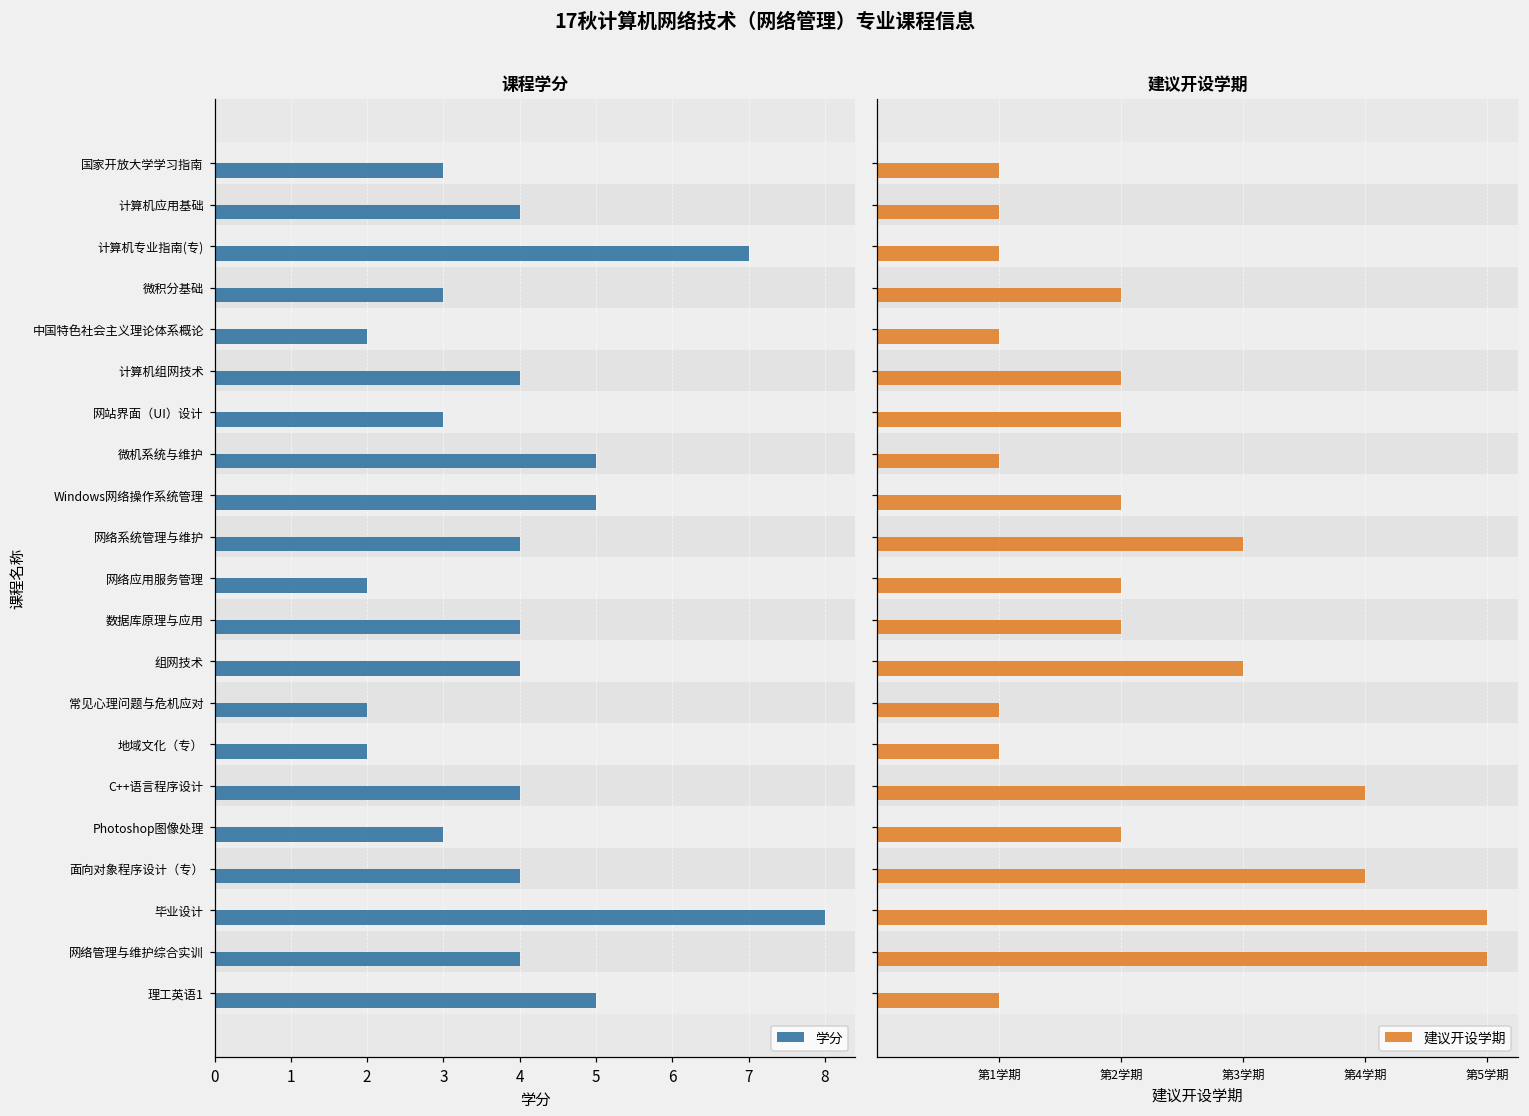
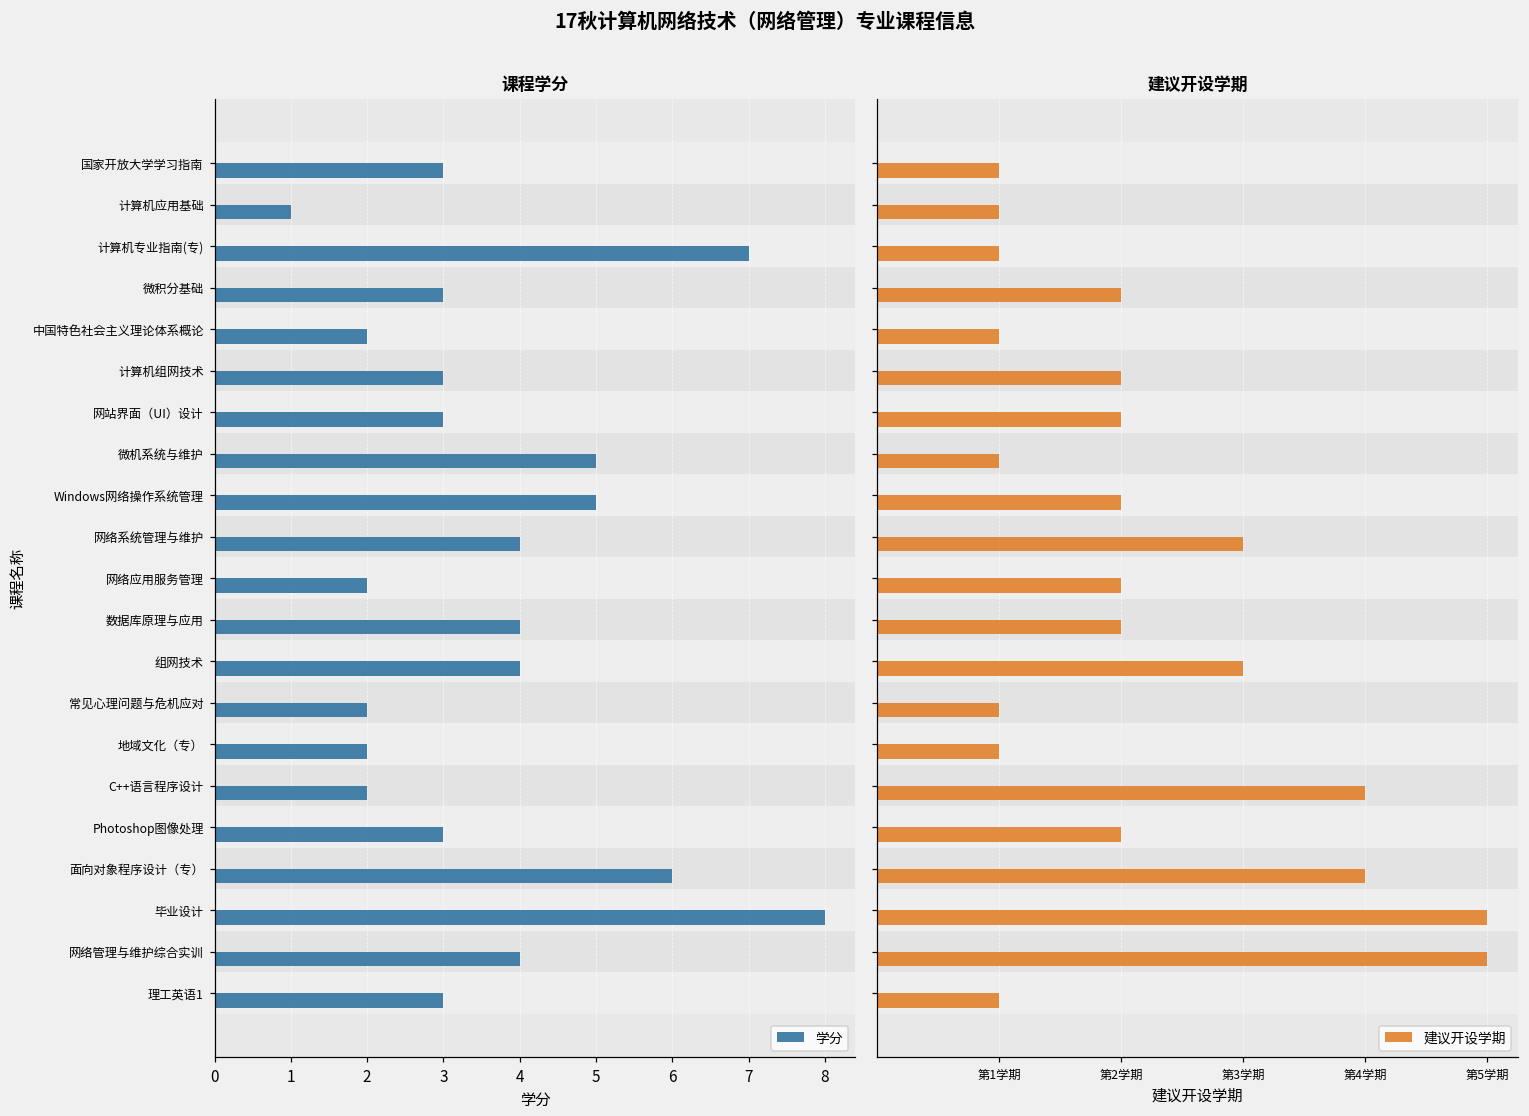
课程学分, 计算机应用基础: 4 -> 1
课程学分, 计算机组网技术: 4 -> 3
课程学分, C++语言程序设计: 4 -> 2
课程学分, 面向对象程序设计（专）: 4 -> 6
课程学分, 理工英语1: 5 -> 3
